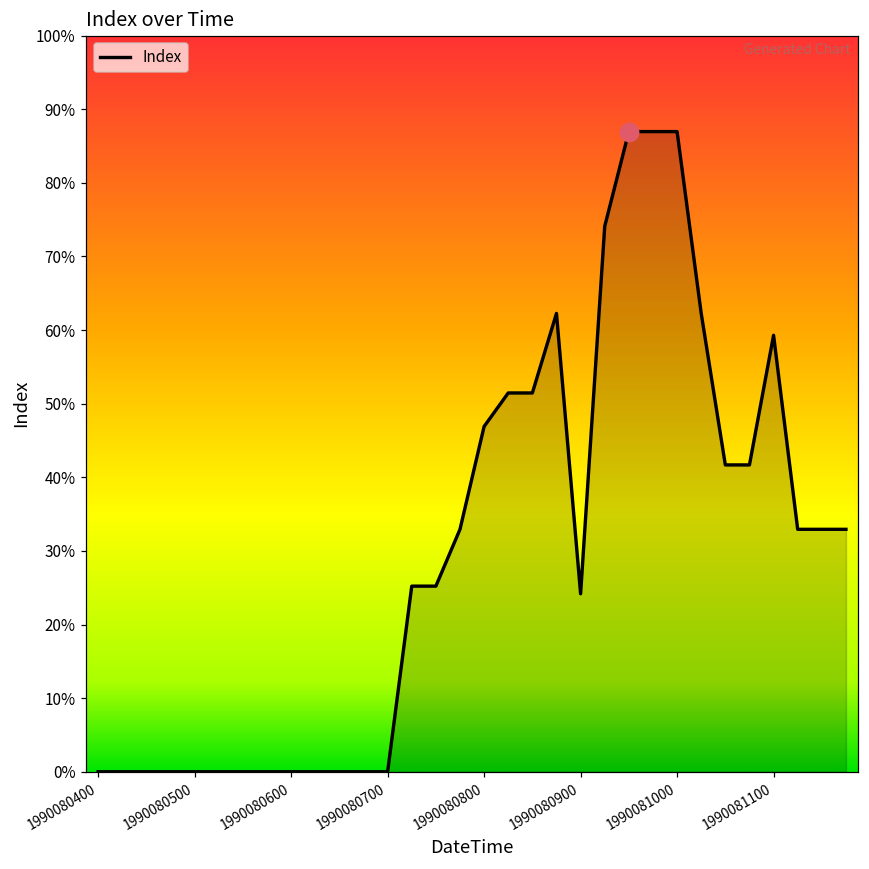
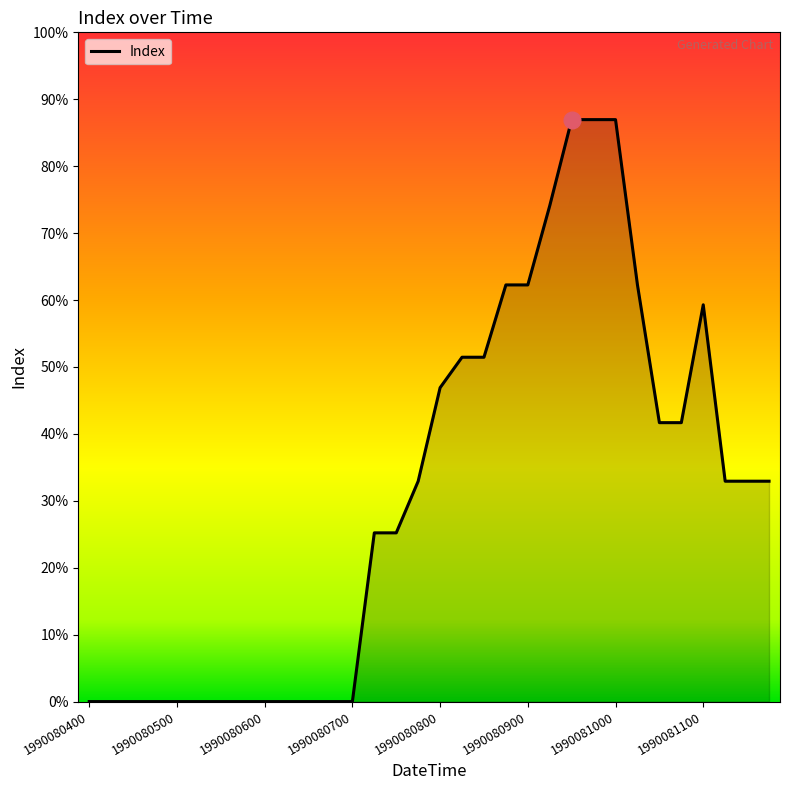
Index, 1990080900: 24% -> 62%
